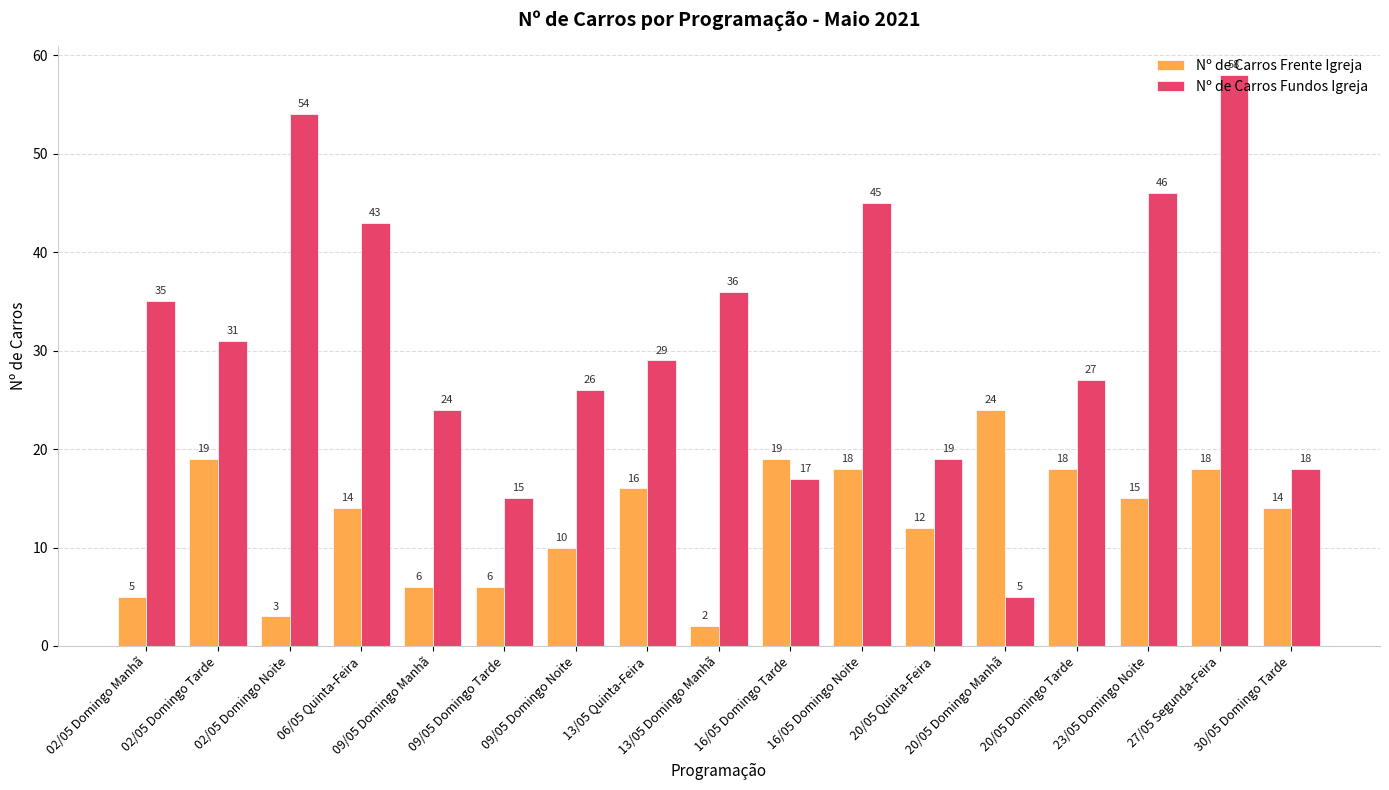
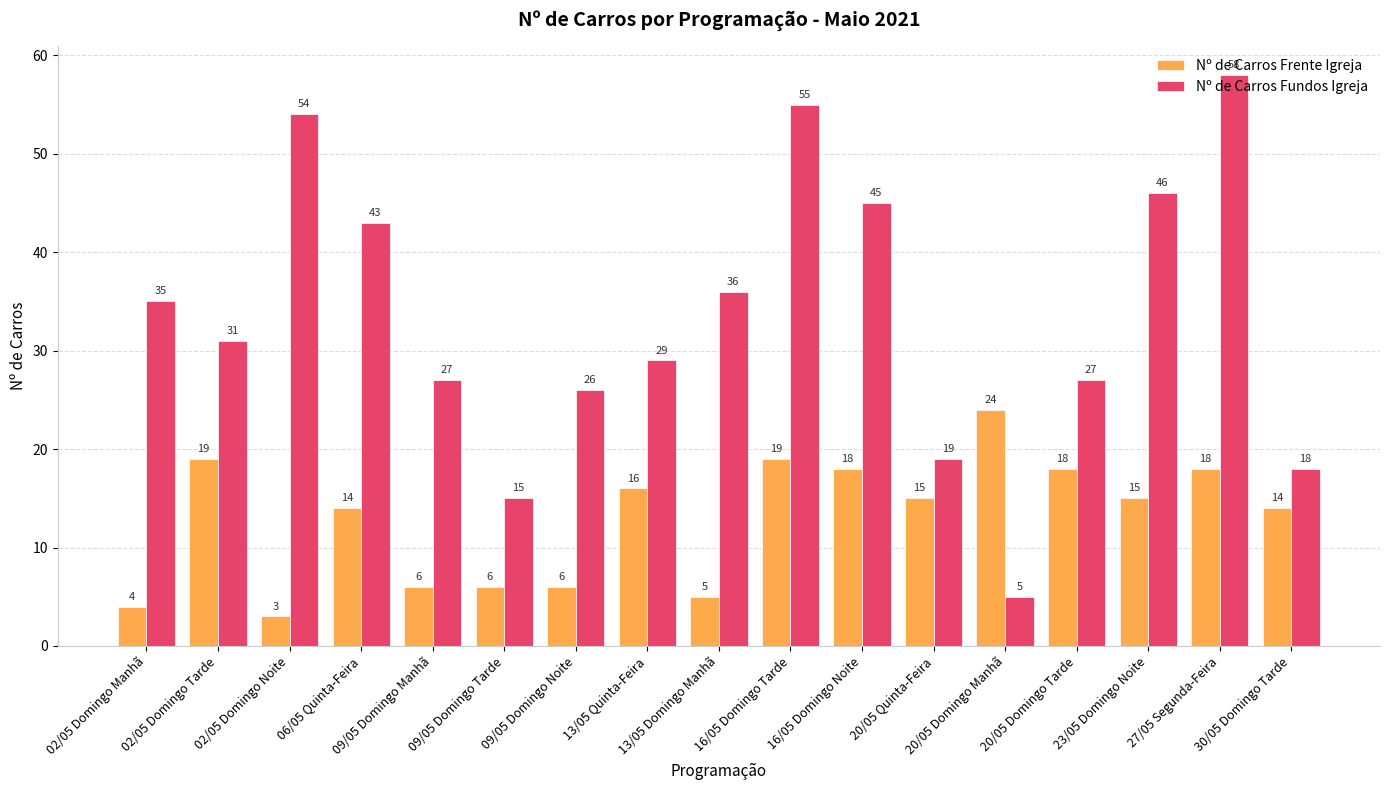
Nº de Carros Frente Igreja, 02/05 Domingo Manhã: 5 -> 4
Nº de Carros Fundos Igreja, 09/05 Domingo Manhã: 24 -> 27
Nº de Carros Frente Igreja, 09/05 Domingo Noite: 10 -> 6
Nº de Carros Frente Igreja, 13/05 Domingo Manhã: 2 -> 5
Nº de Carros Fundos Igreja, 16/05 Domingo Tarde: 17 -> 55
Nº de Carros Frente Igreja, 20/05 Quinta-Feira: 12 -> 15
